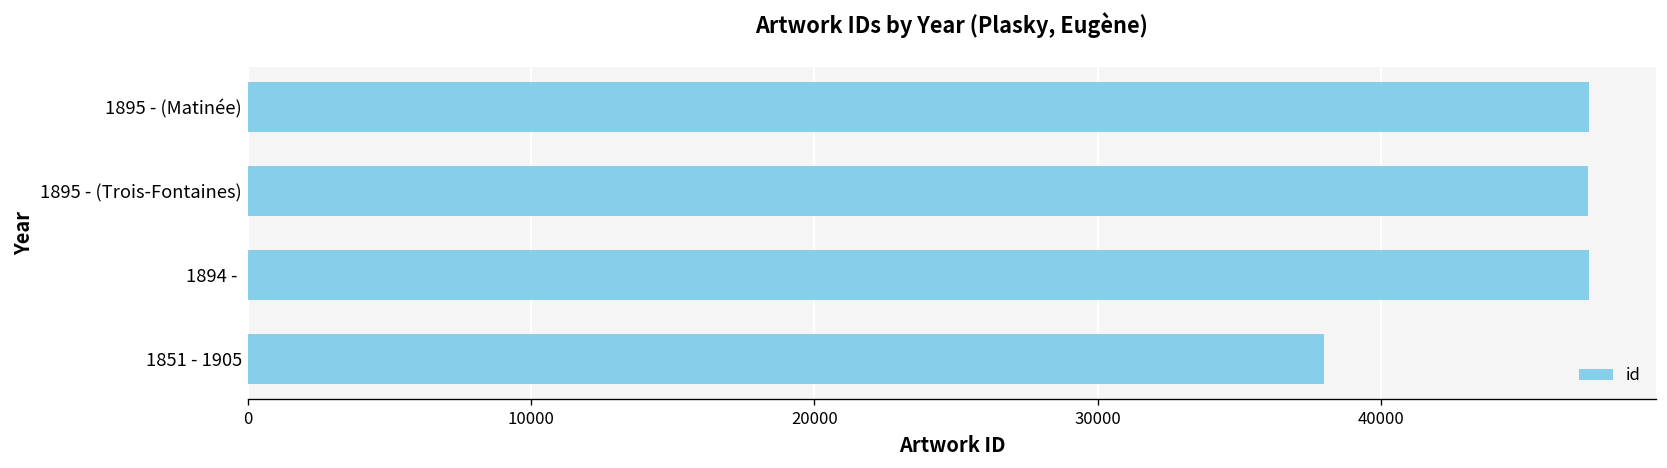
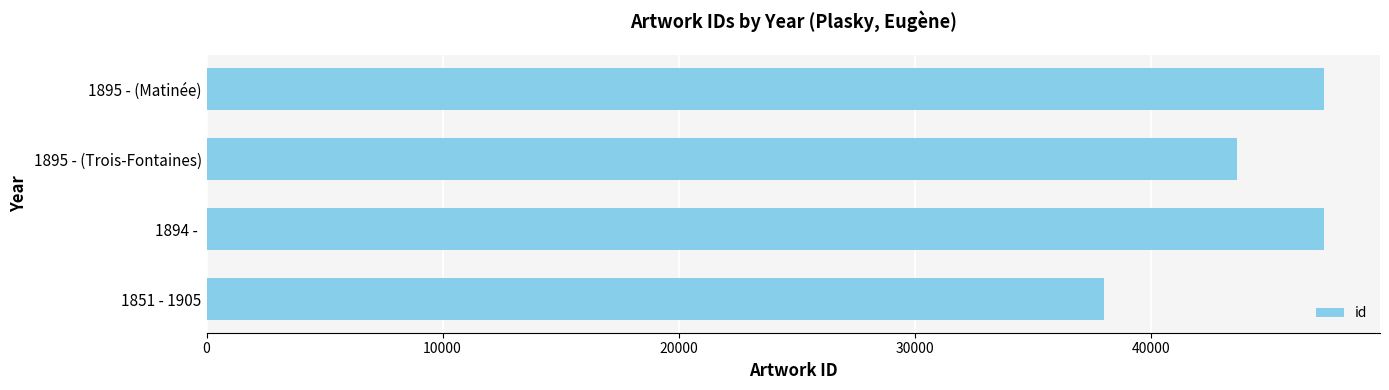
1895 - (Trois-Fontaines): 47300 -> 43600
